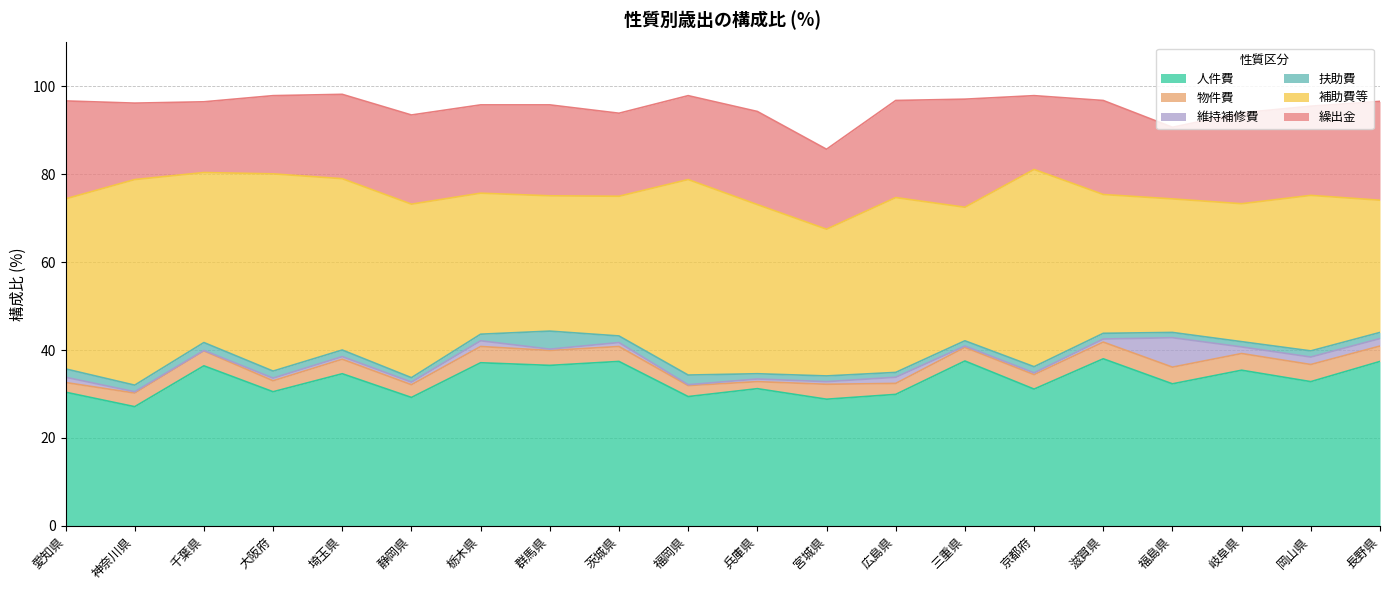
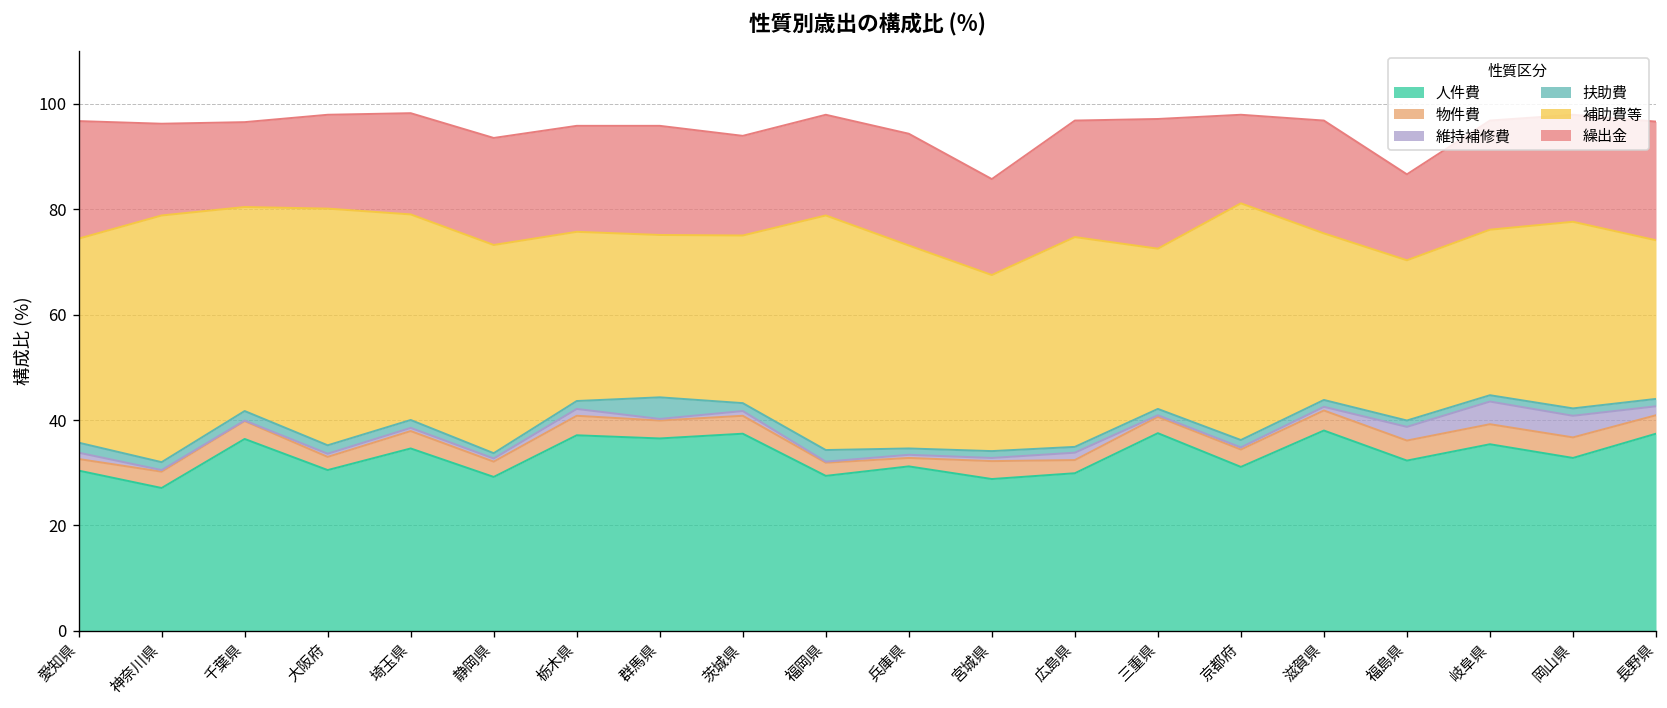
維持補修費, 福島県: 7 -> 3
維持補修費, 岐阜県: 2 -> 4
維持補修費, 岡山県: 2 -> 4
